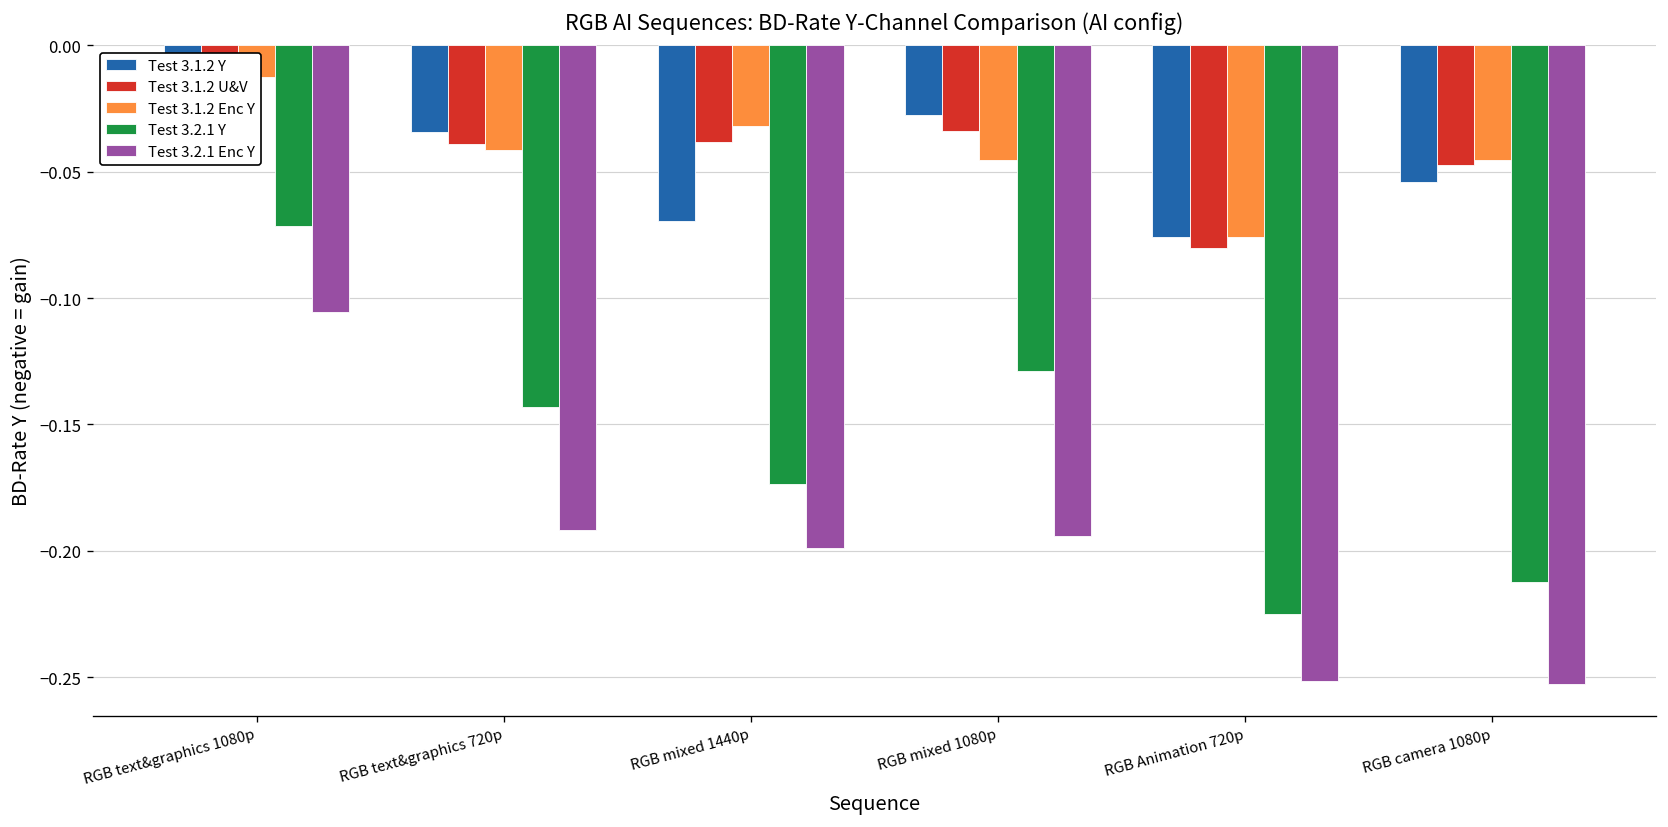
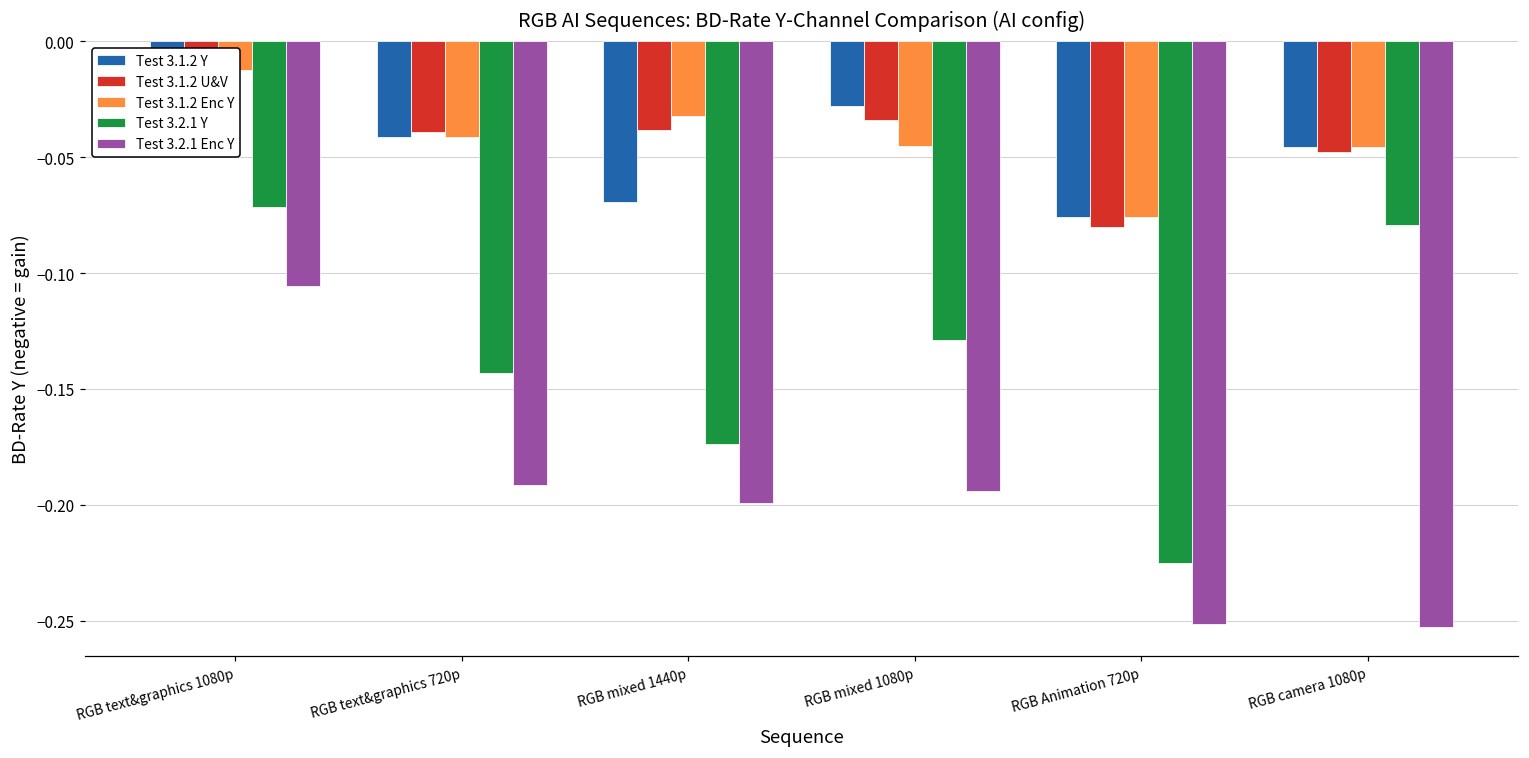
Test 3.1.2 Y, RGB text&graphics 720p: -0.034 -> -0.041
Test 3.1.2 Y, RGB camera 1080p: -0.054 -> -0.046
Test 3.2.1 Y, RGB camera 1080p: -0.212 -> -0.079
